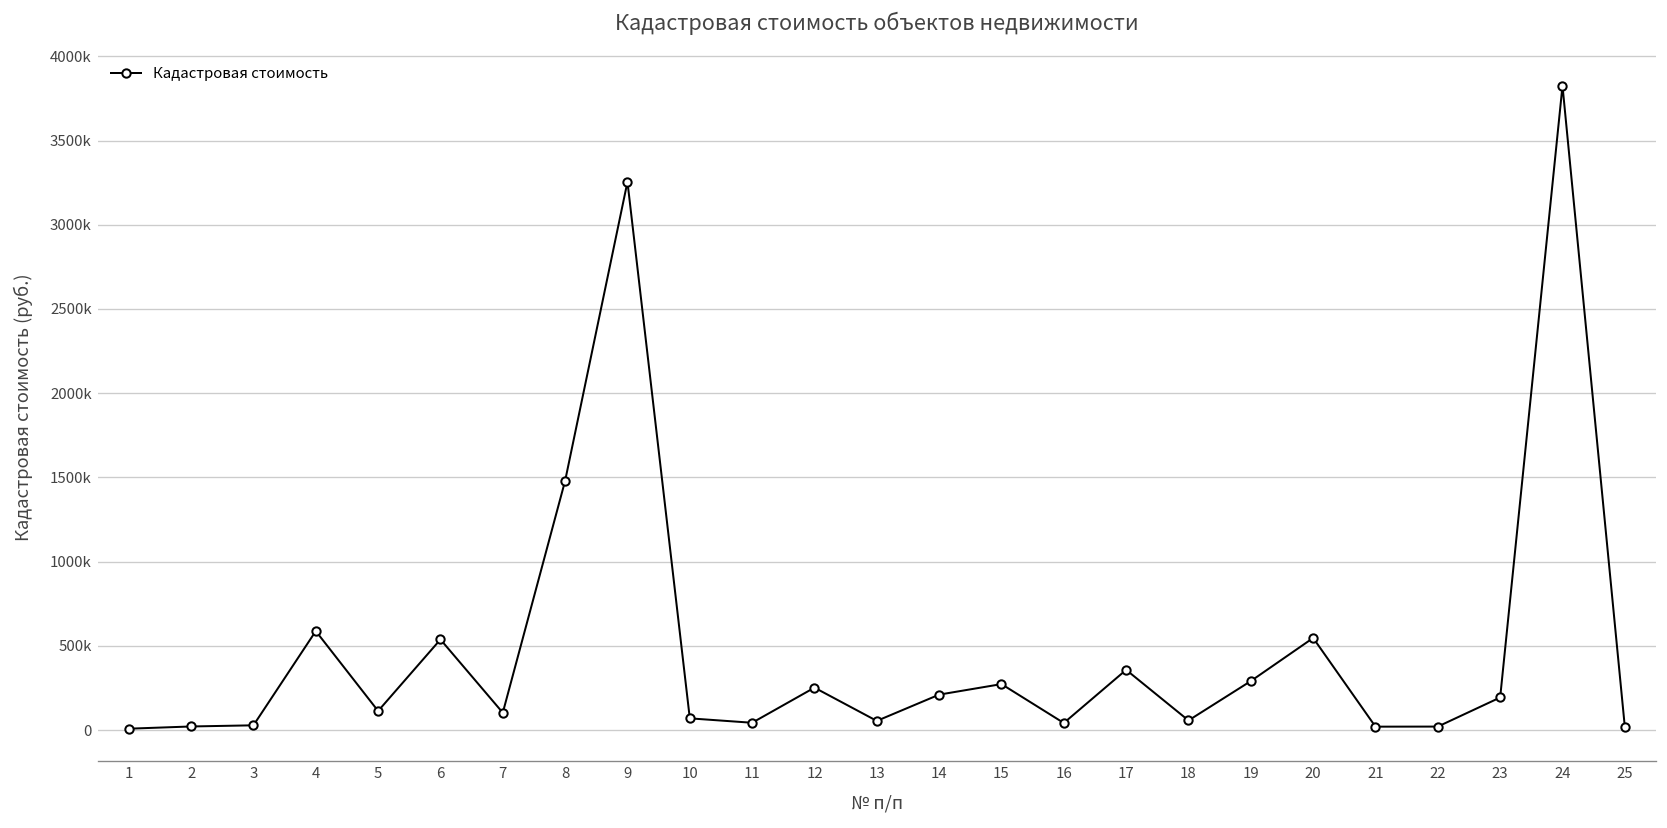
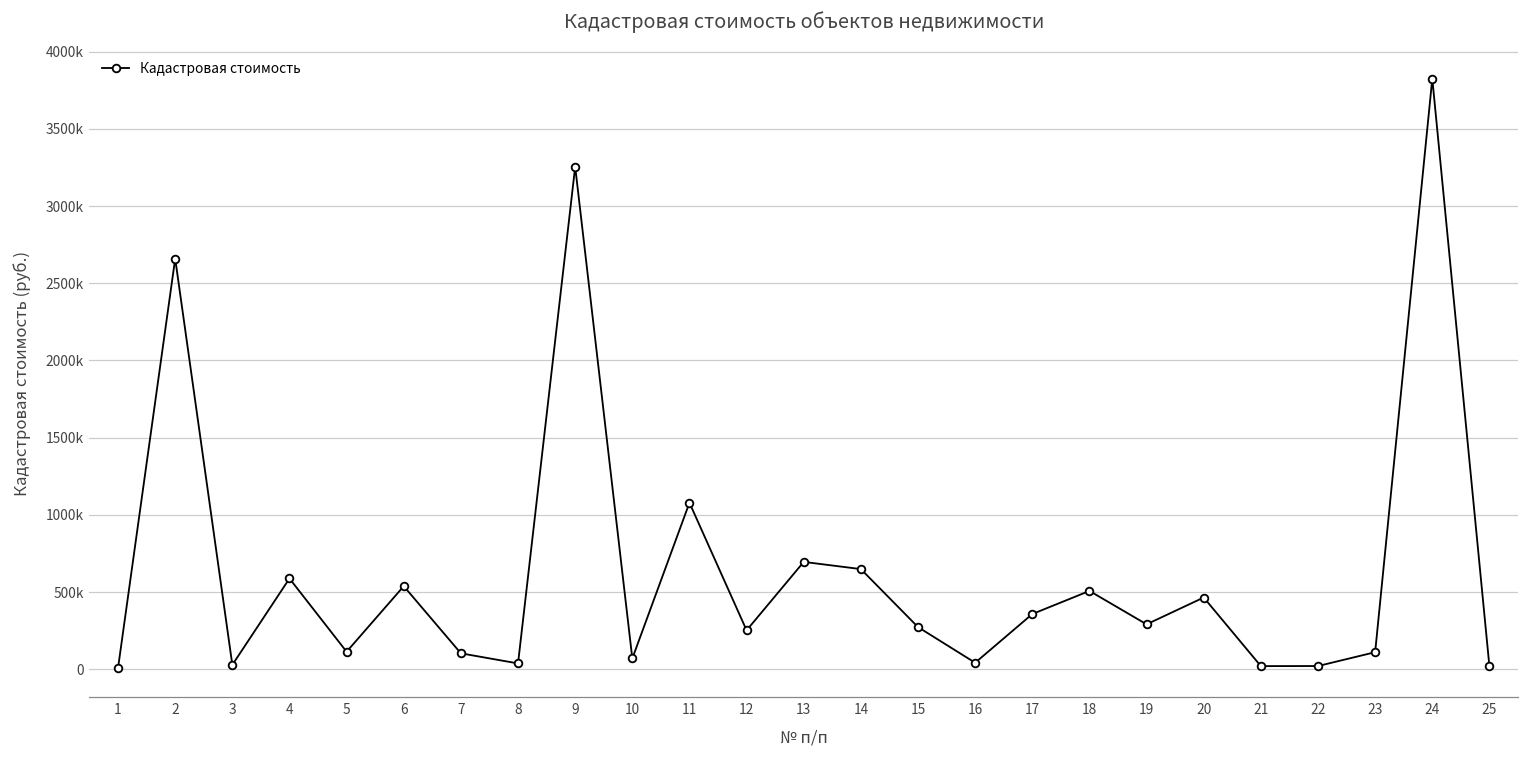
2: 20000 -> 2660000
8: 1480000 -> 40000
11: 40000 -> 1080000
13: 50000 -> 700000
14: 210000 -> 650000
18: 60000 -> 510000
20: 550000 -> 460000
23: 190000 -> 110000
